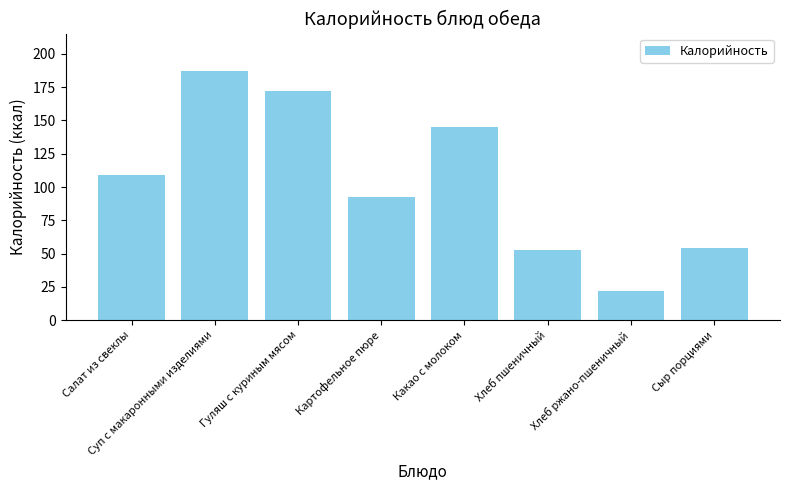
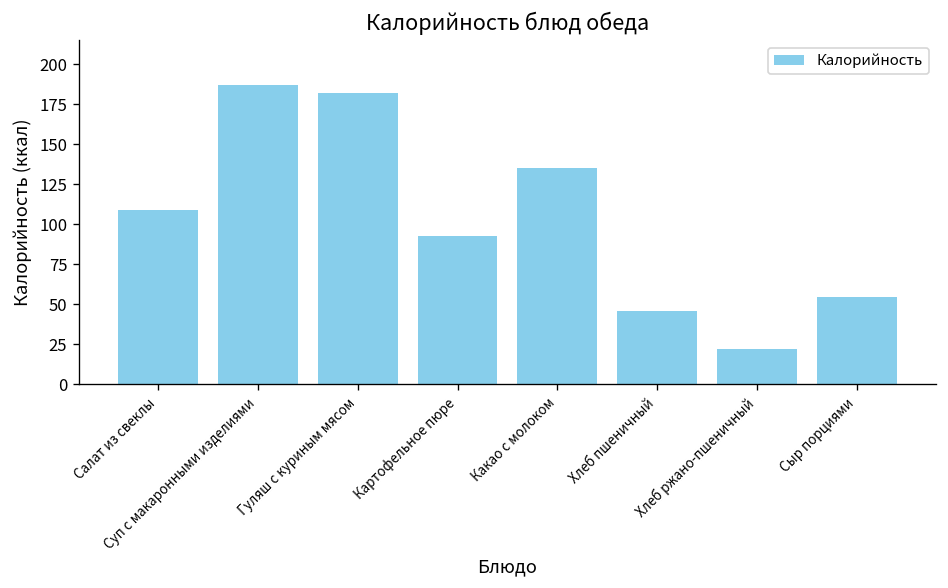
Гуляш с куриным мясом: 172 -> 182
Какао с молоком: 145 -> 136
Хлеб пшеничный: 53 -> 46
